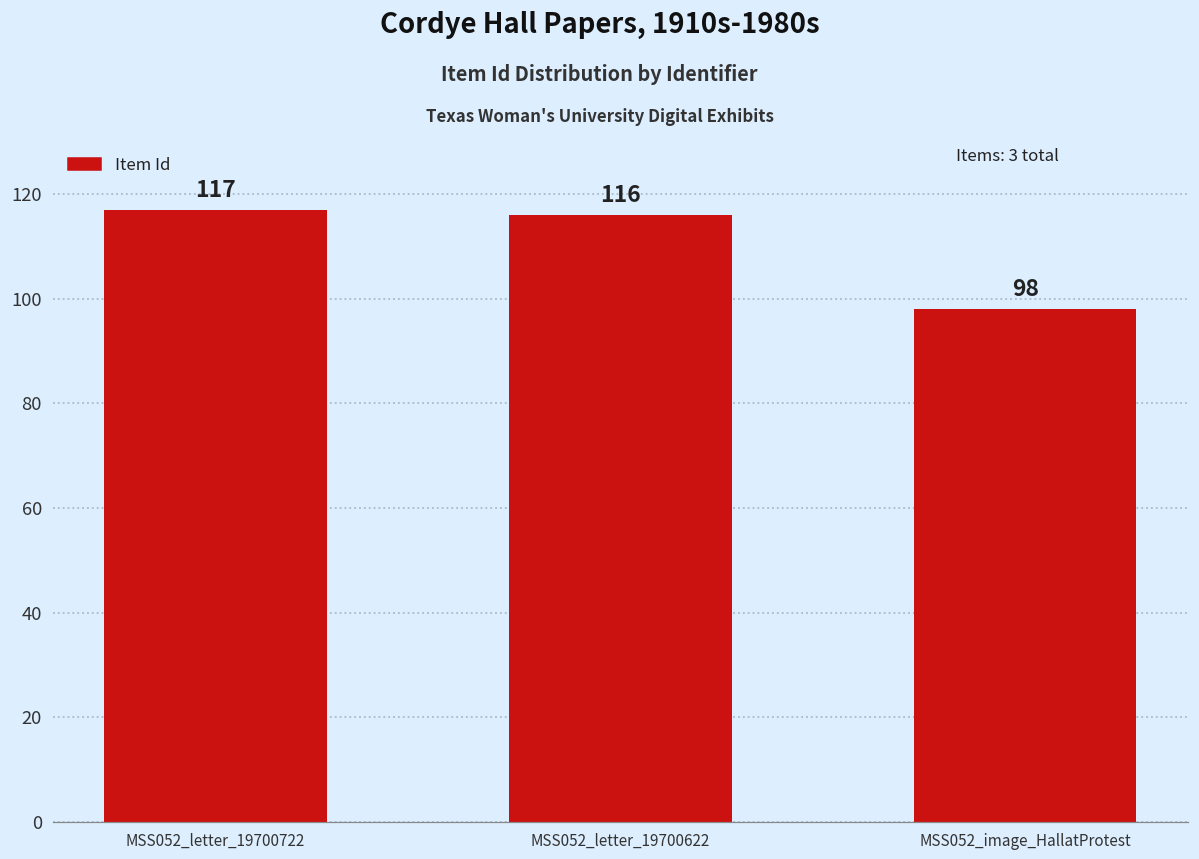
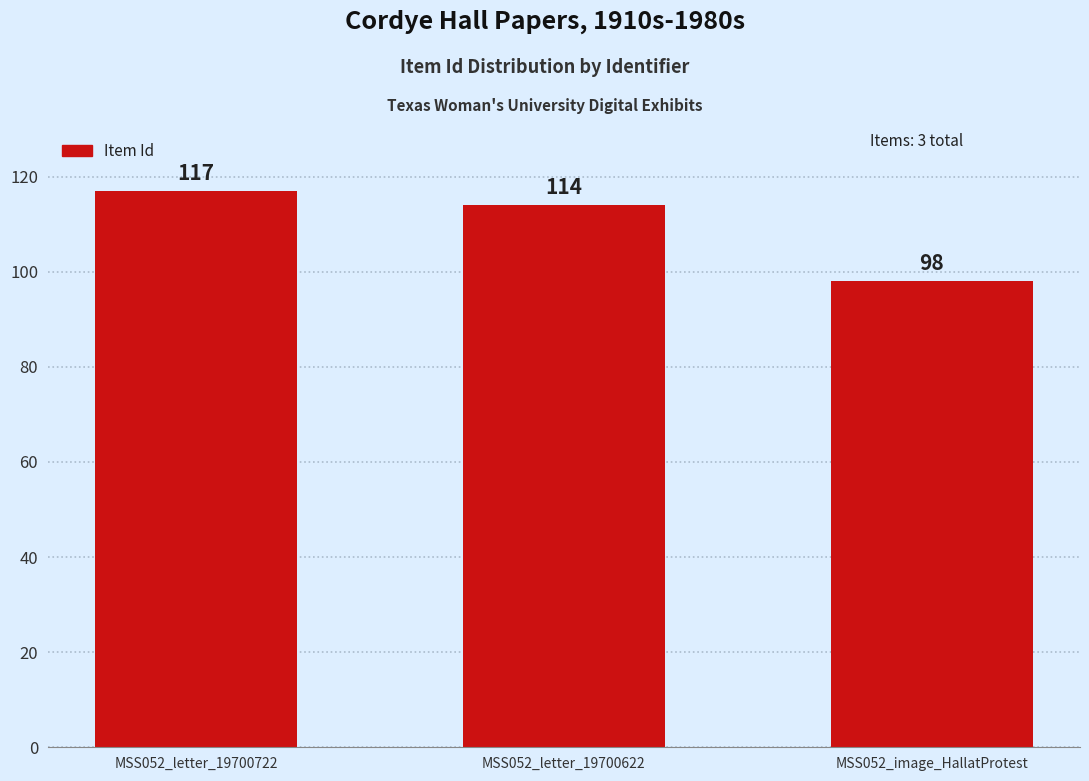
MSS052_letter_19700622: 116 -> 114
